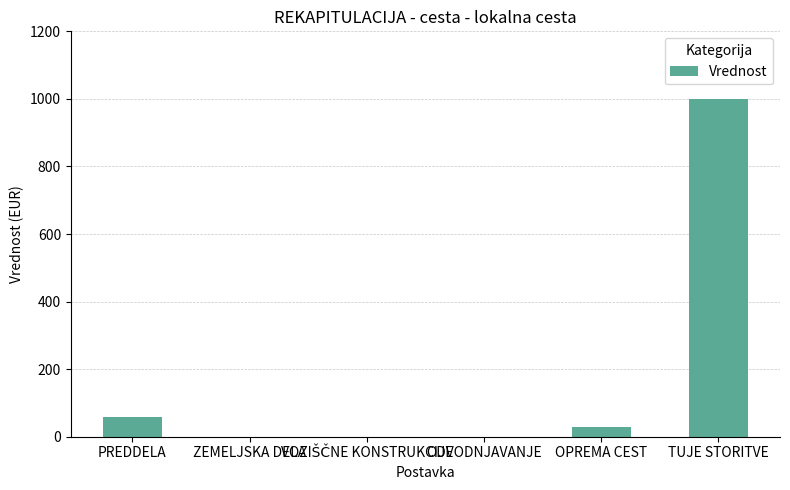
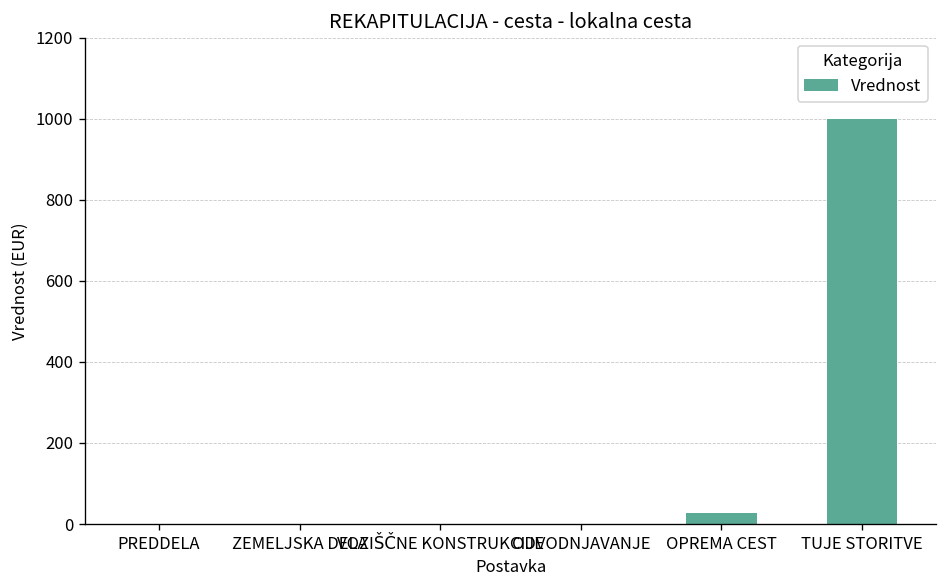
PREDDELA: 60 -> 0
